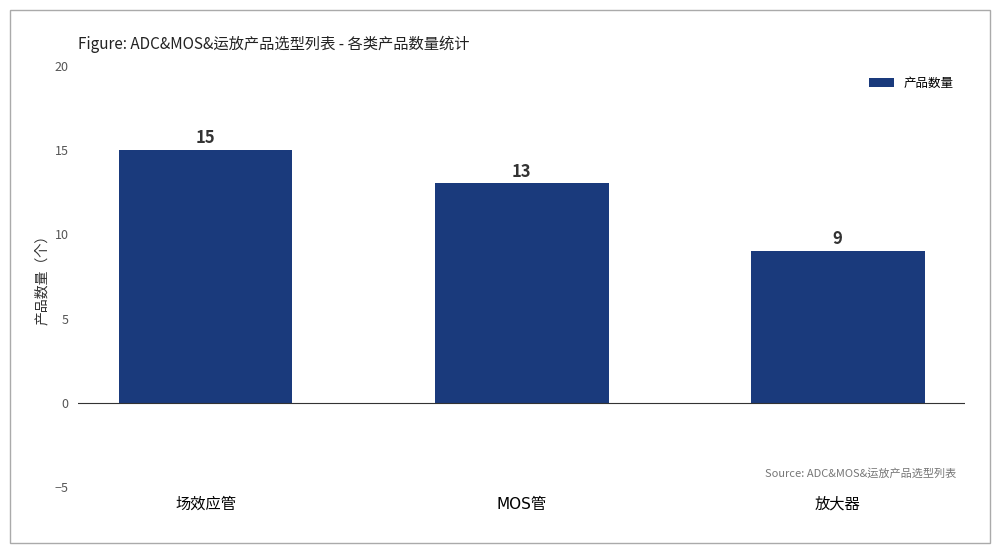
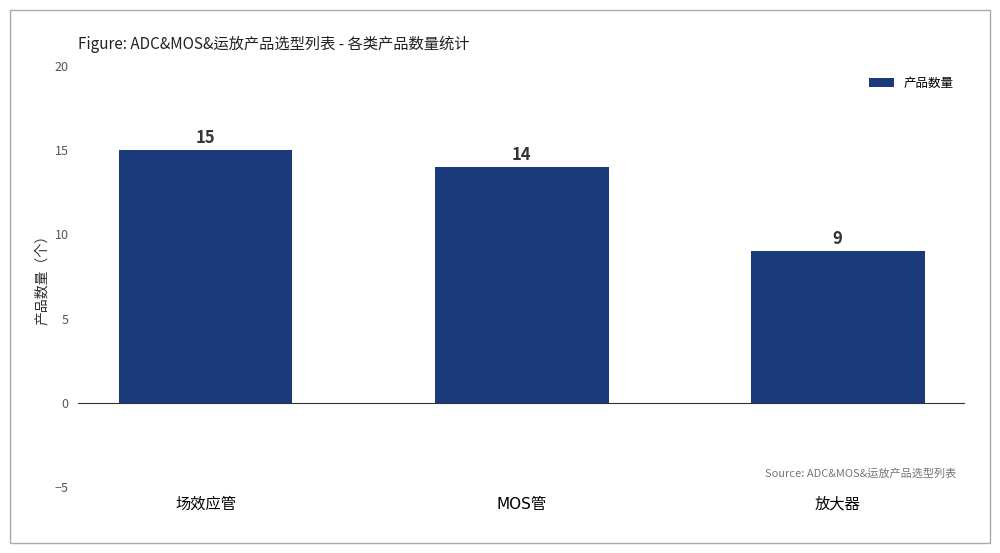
MOS管: 13 -> 14
